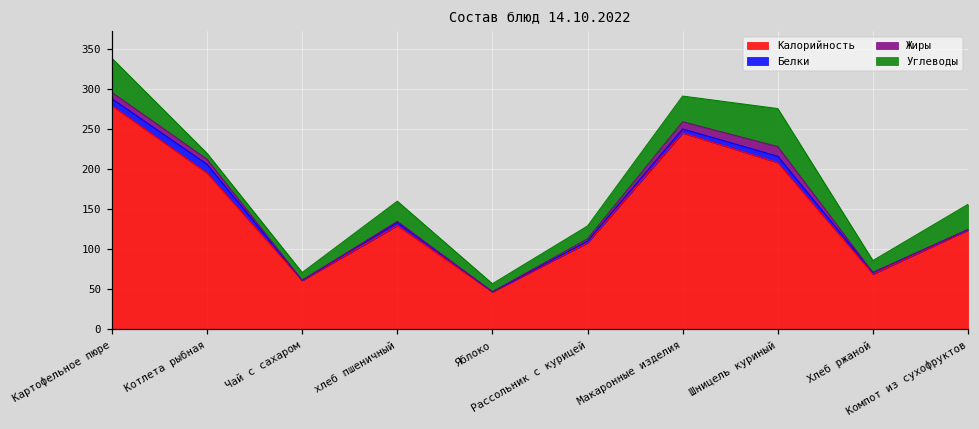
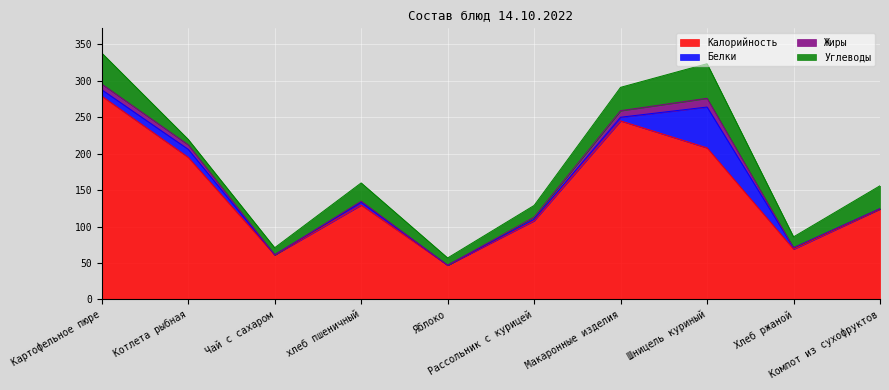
Белки, Шницель куриный: 10 -> 60
